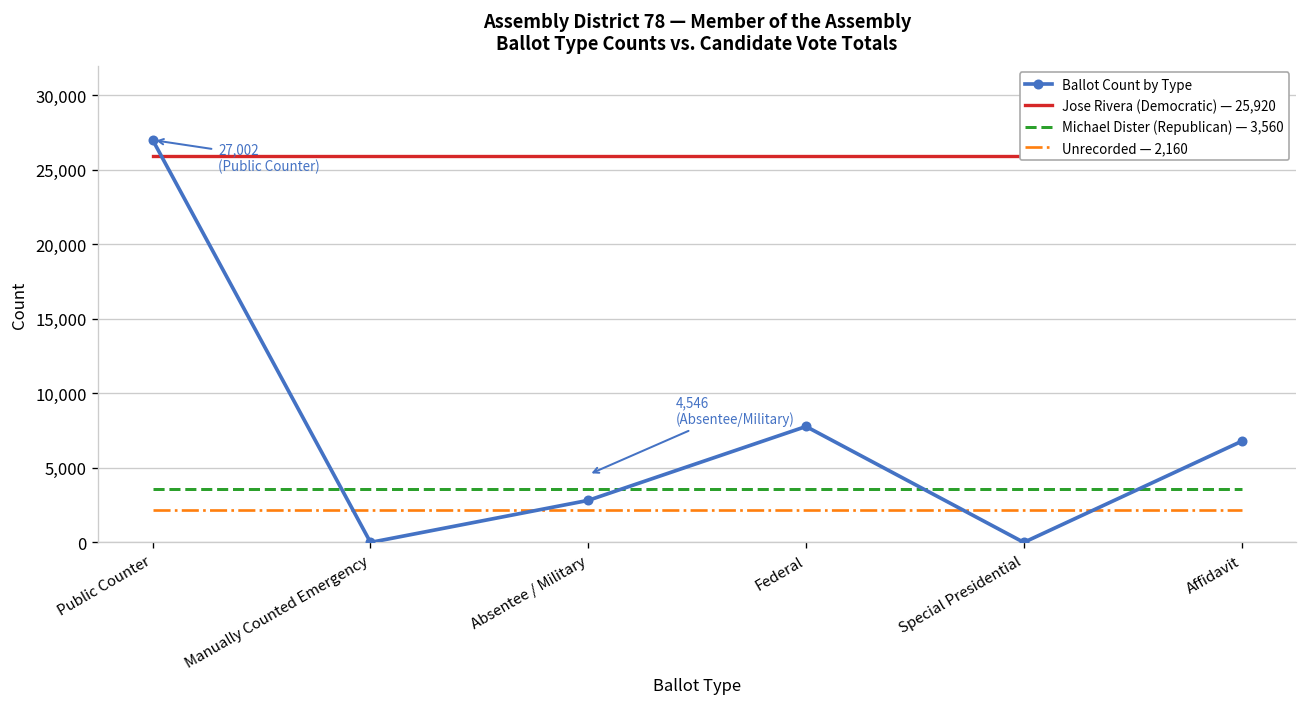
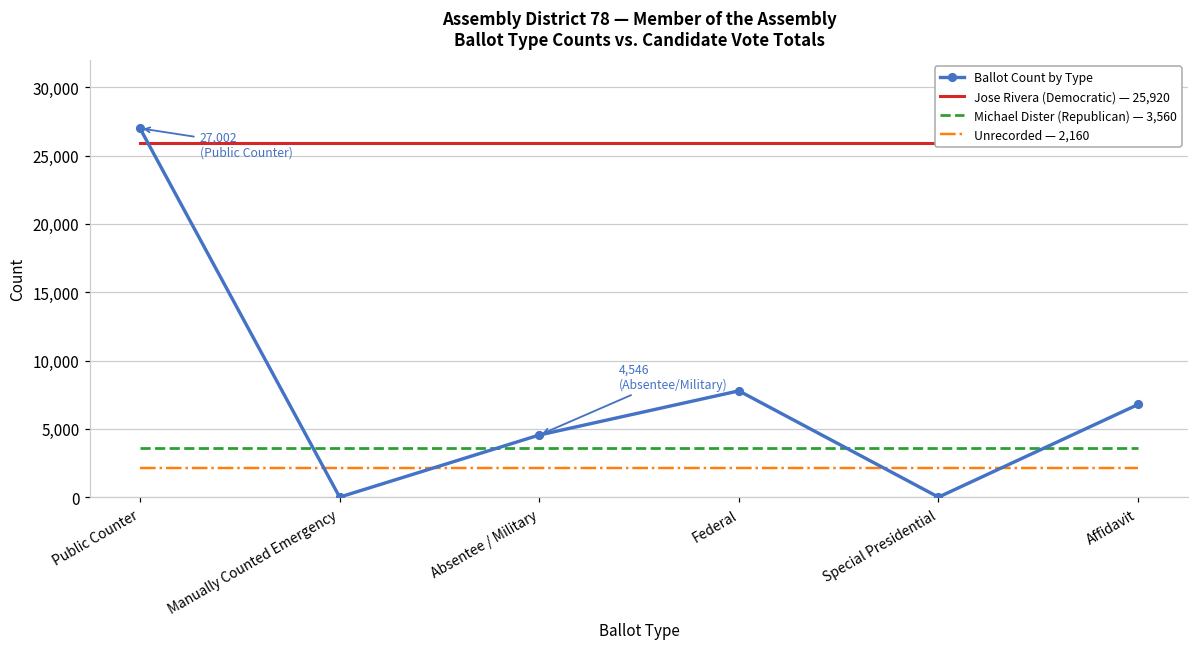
Ballot Count by Type, Absentee / Military: 2,800 -> 4,500
